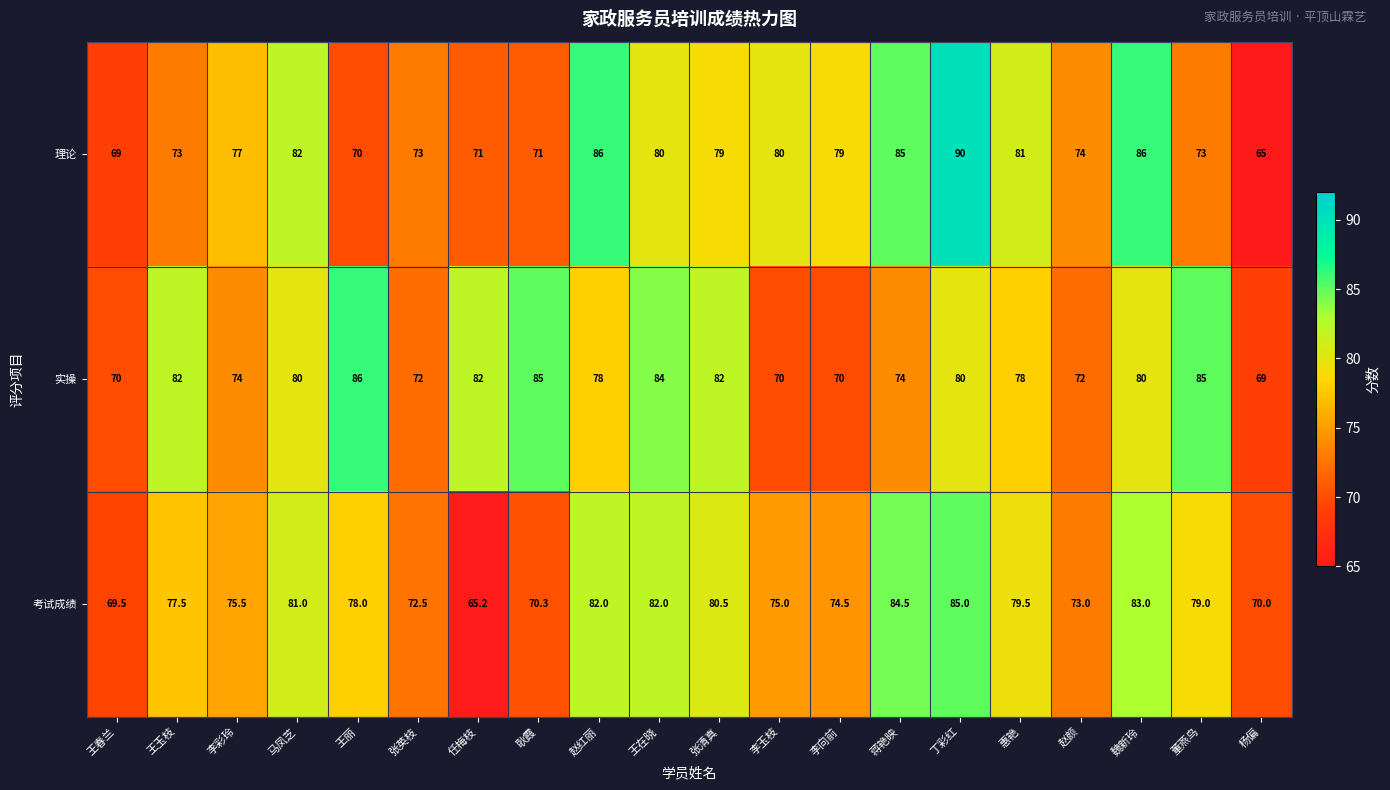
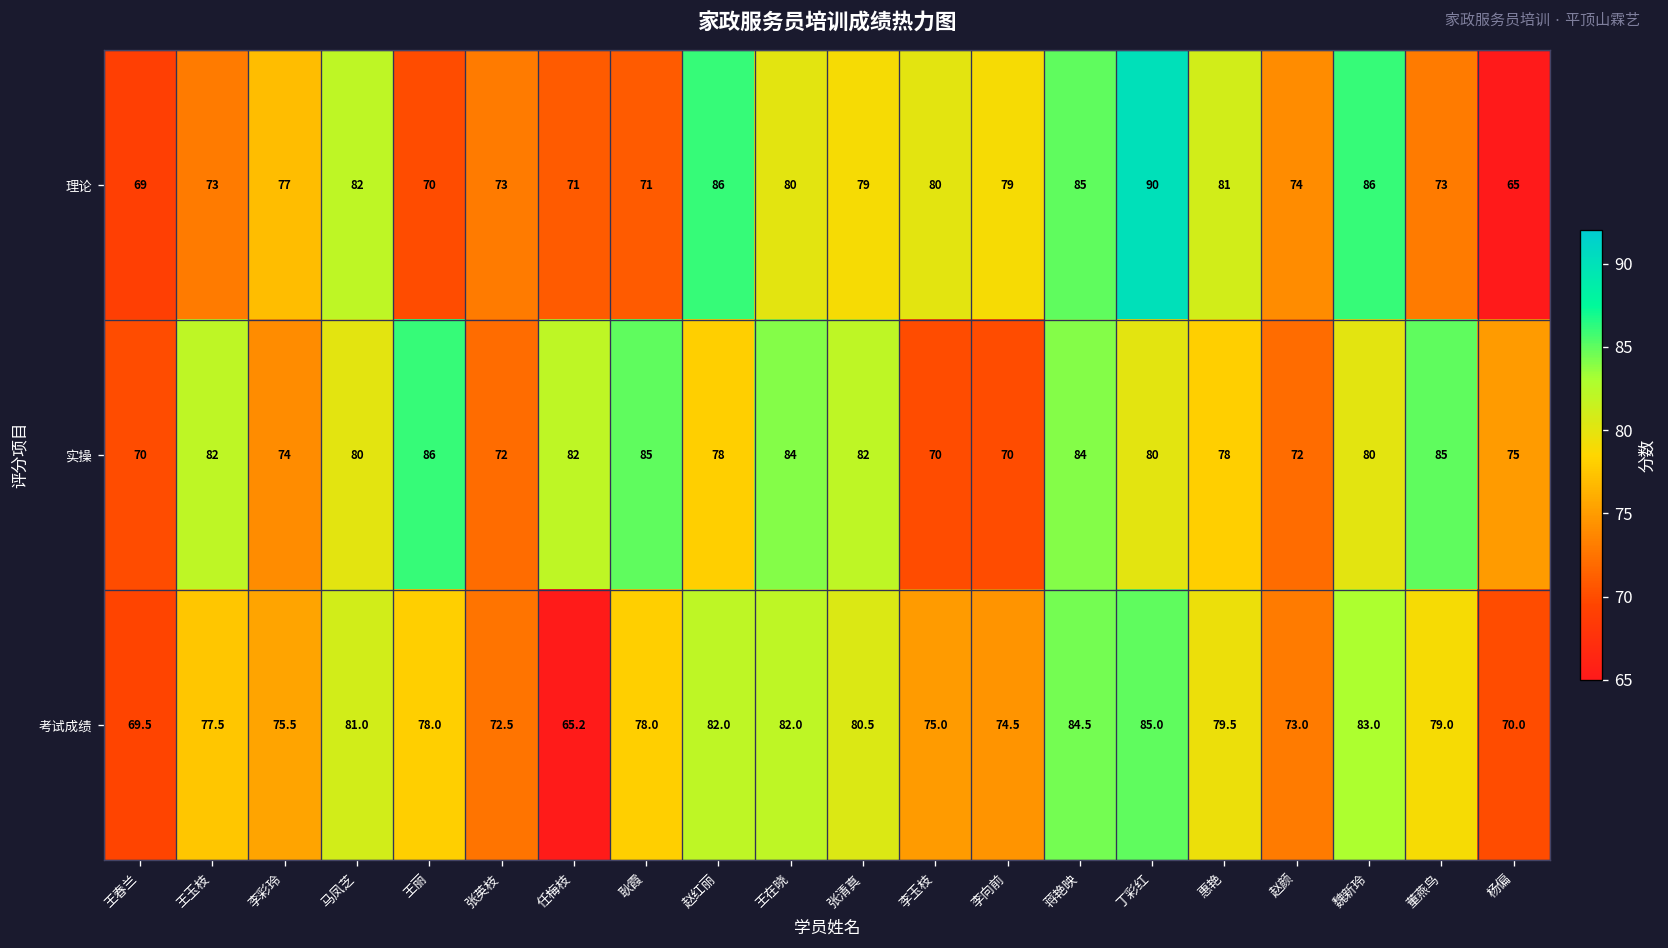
实操, 蒋艳映: 74 -> 84
实操, 杨偏: 69 -> 75
考试成绩, 耿霞: 70.3 -> 78.0
